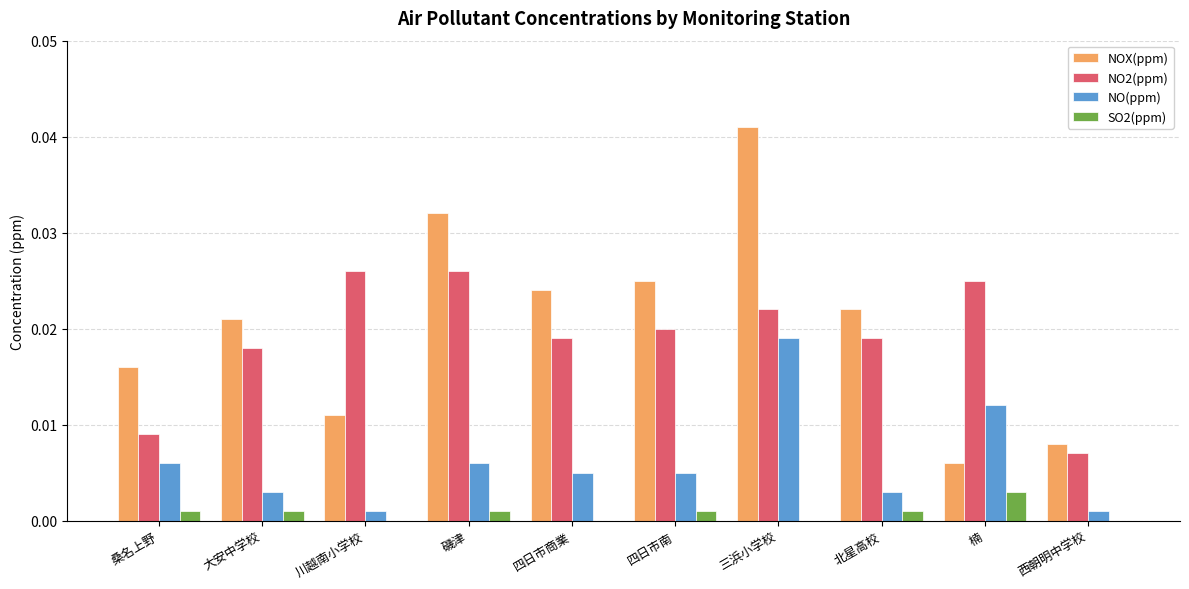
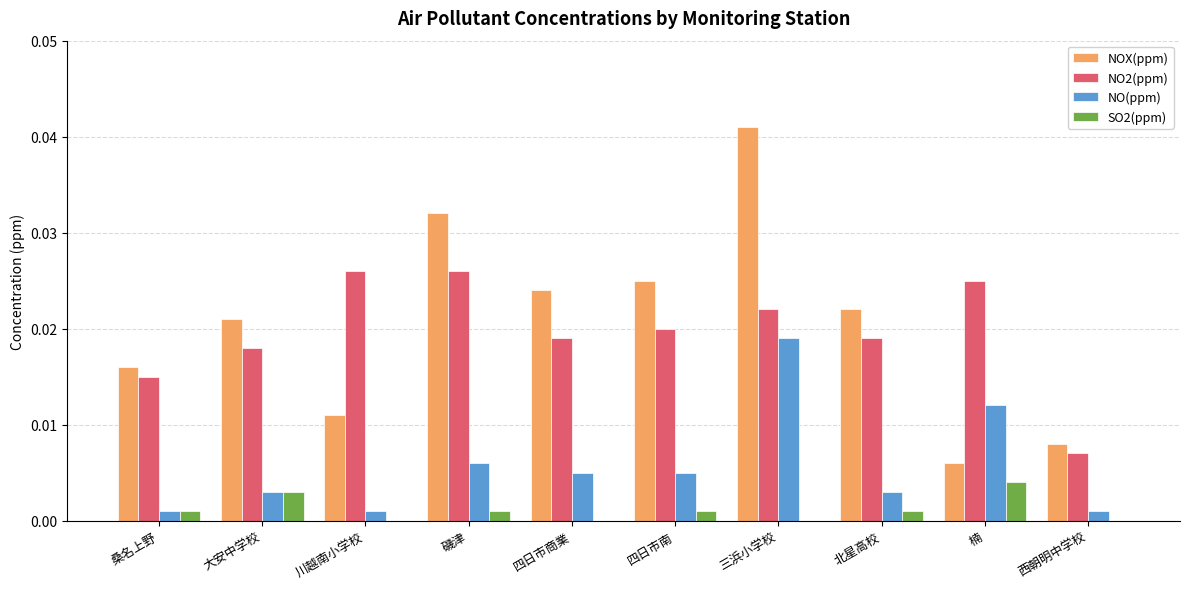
NO2(ppm), 桑名上野: 0.009 -> 0.015
NO(ppm), 桑名上野: 0.006 -> 0.001
SO2(ppm), 大安中学校: 0.001 -> 0.003
SO2(ppm), 楠: 0.003 -> 0.004
